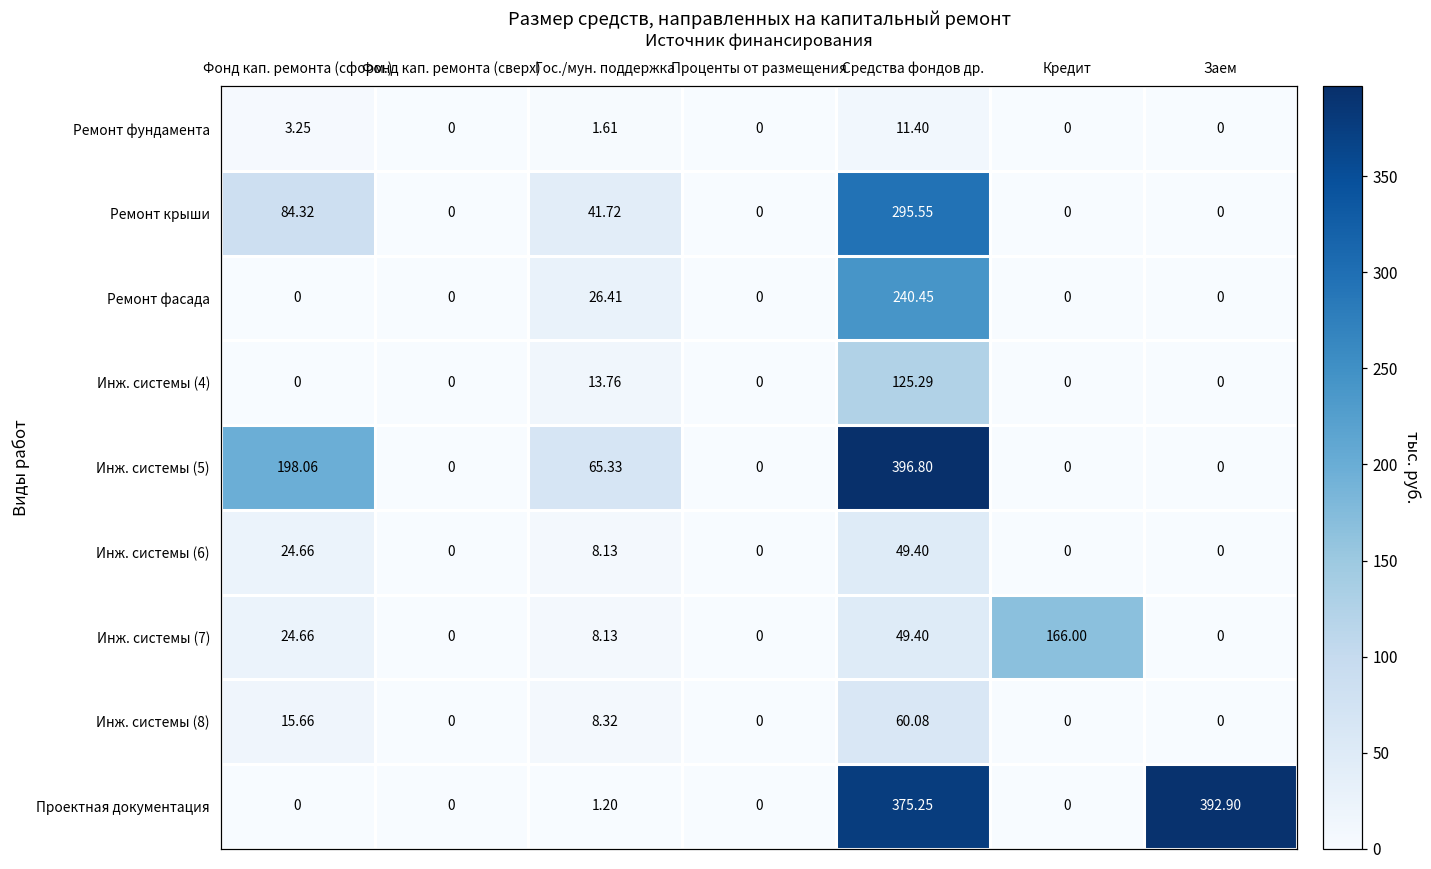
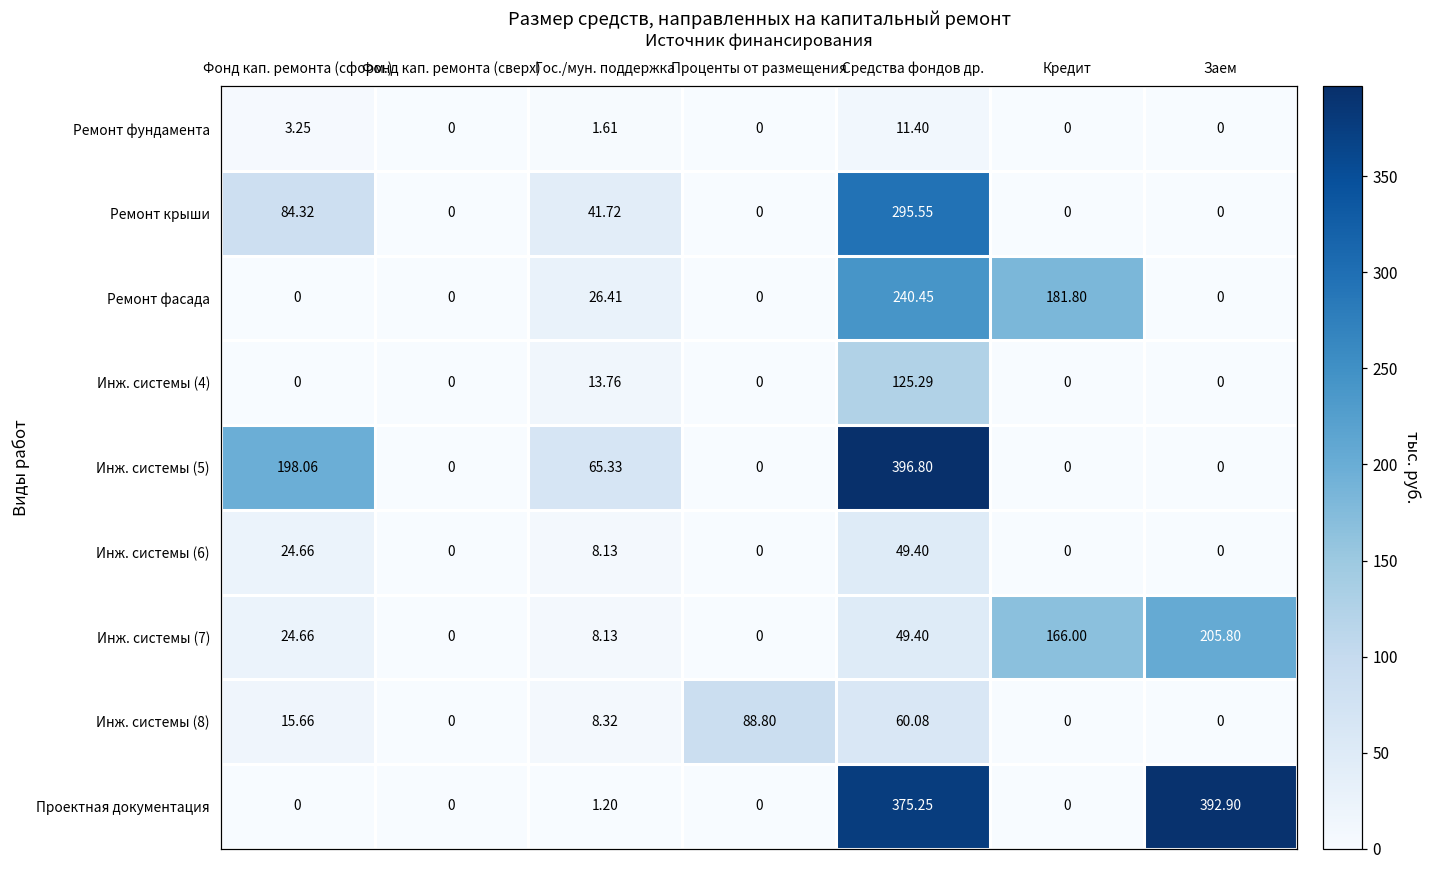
Ремонт фасада, Кредит: 0 -> 181.80
Инж. системы (7), Заем: 0 -> 205.80
Инж. системы (8), Проценты от размещения: 0 -> 88.80
